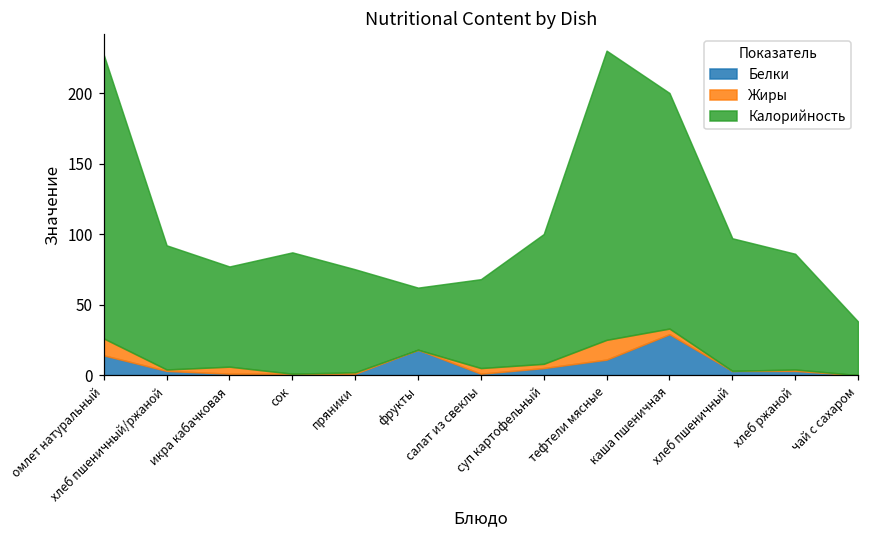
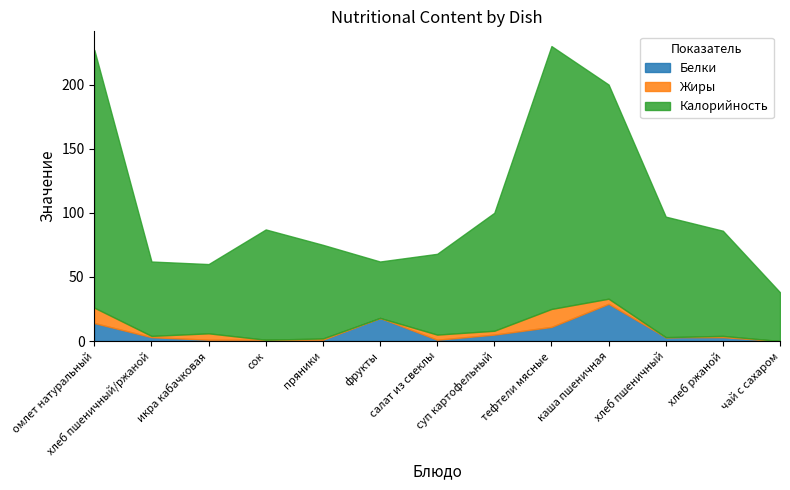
Калорийность, хлеб пшеничный/ржаной: 88 -> 58
Калорийность, икра кабачковая: 71 -> 54
